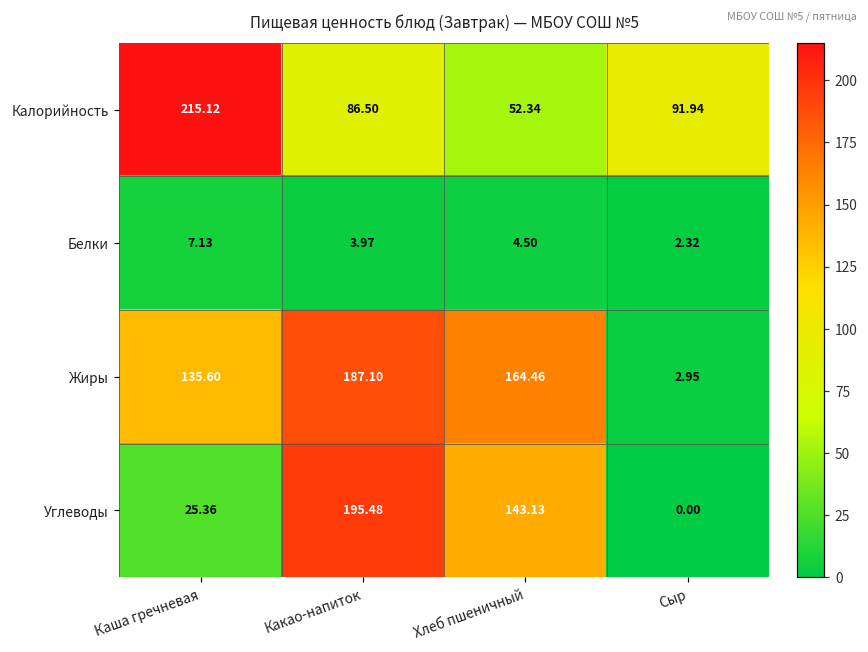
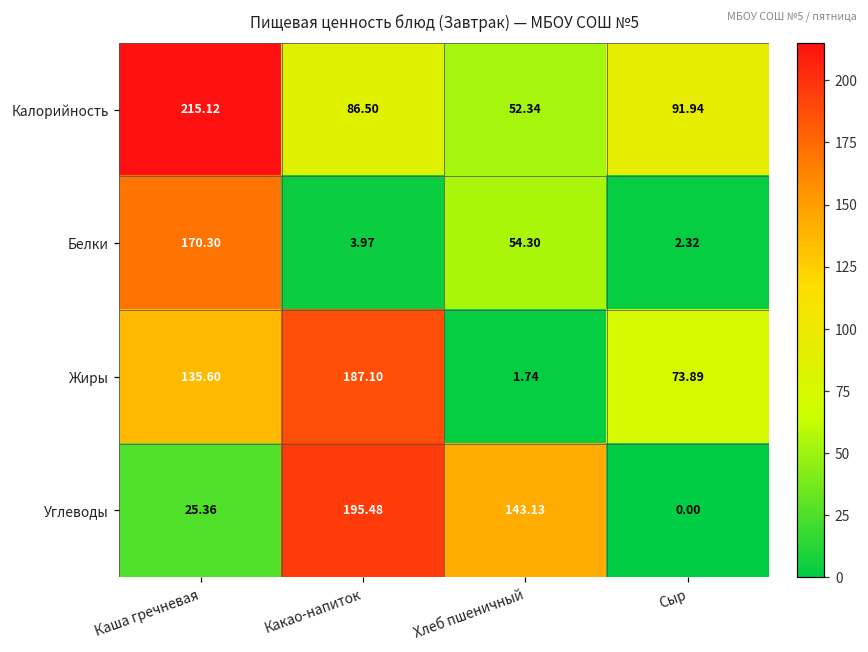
Белки, Каша гречневая: 7.13 -> 170.30
Белки, Хлеб пшеничный: 4.50 -> 54.30
Жиры, Хлеб пшеничный: 164.46 -> 1.74
Жиры, Сыр: 2.95 -> 73.89
